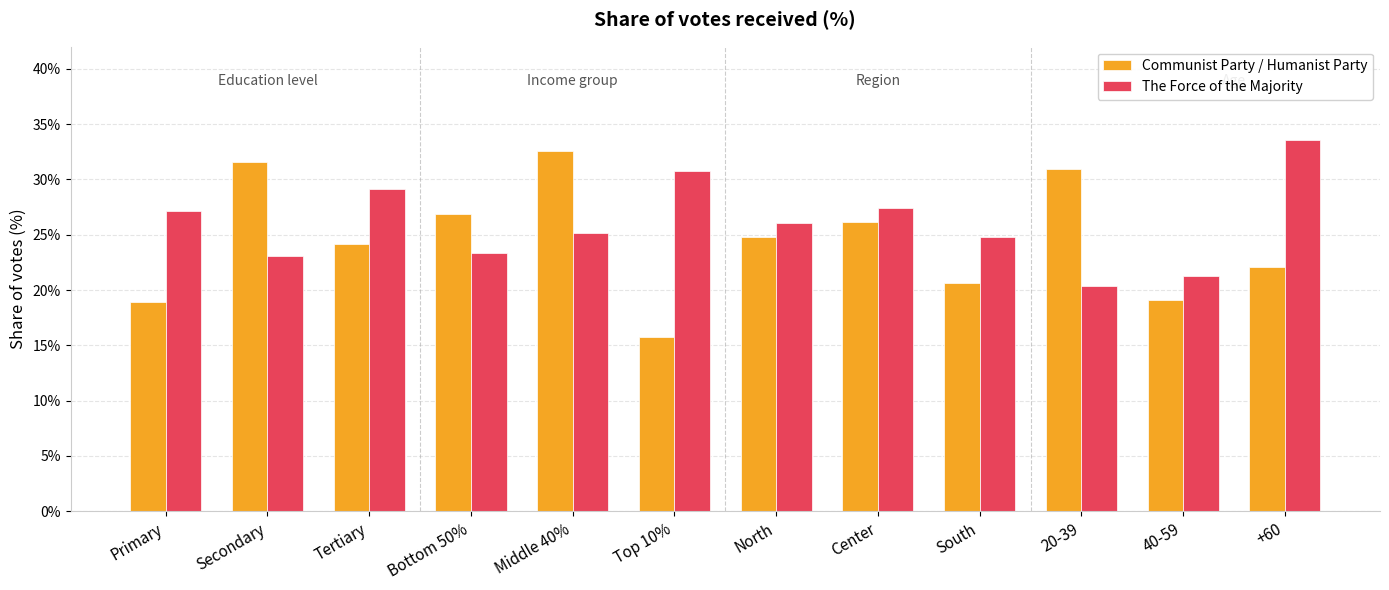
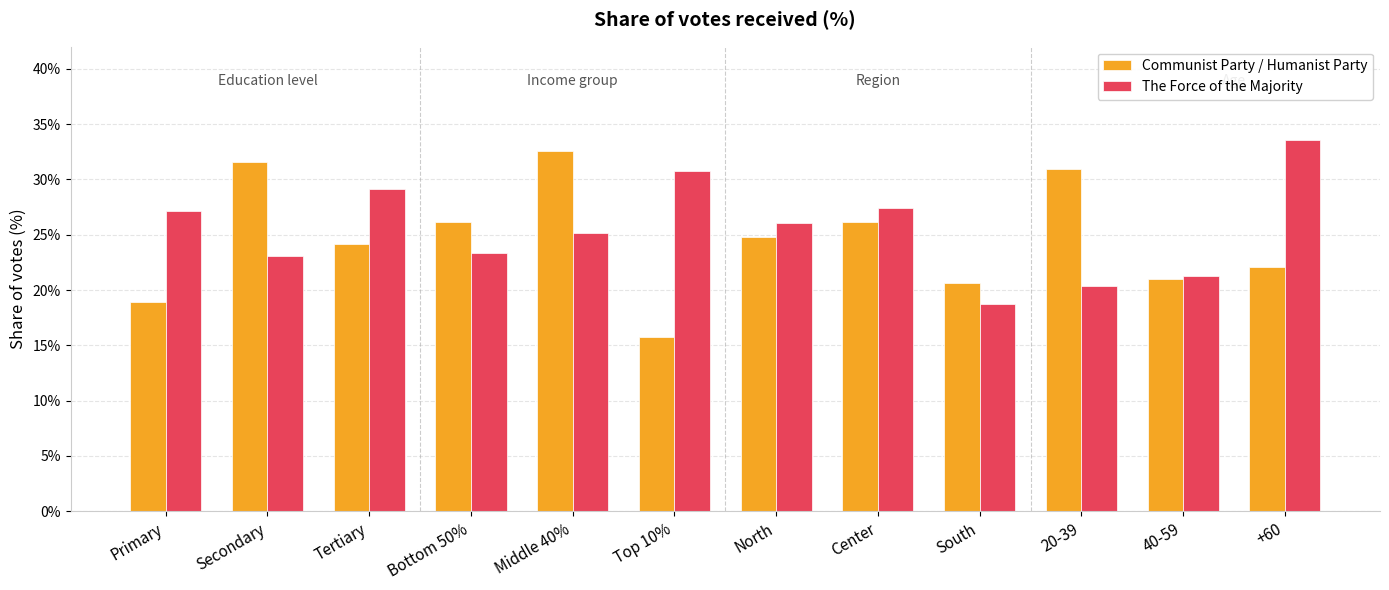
Communist Party / Humanist Party, Bottom 50%: 26.9% -> 26.1%
The Force of the Majority, South: 24.8% -> 18.7%
Communist Party / Humanist Party, 40-59: 19.1% -> 21.0%
